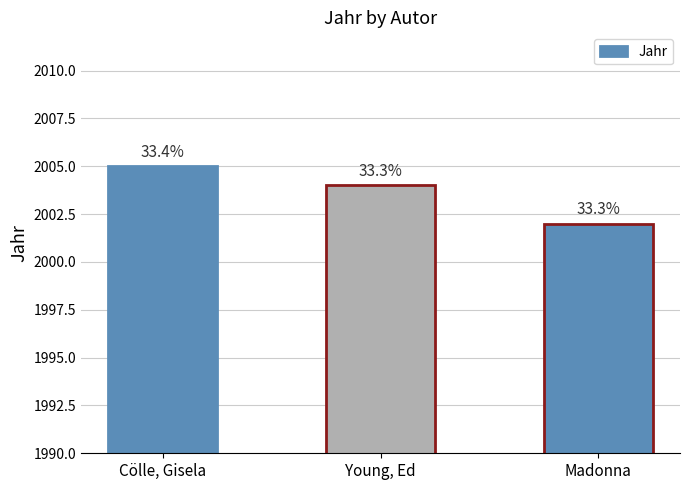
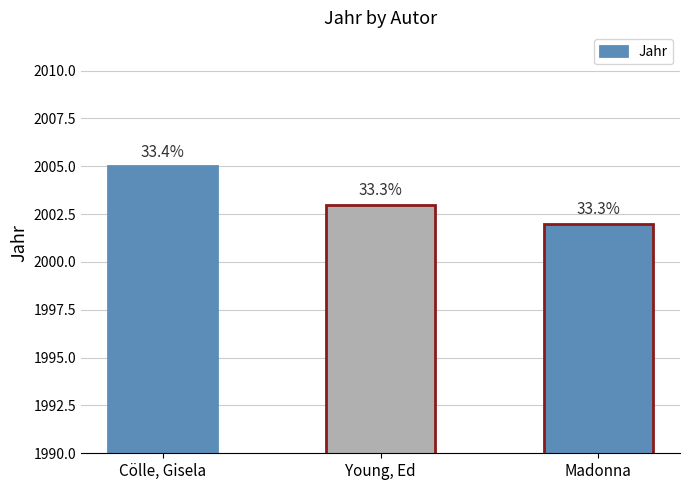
Young, Ed: 2004 -> 2003
